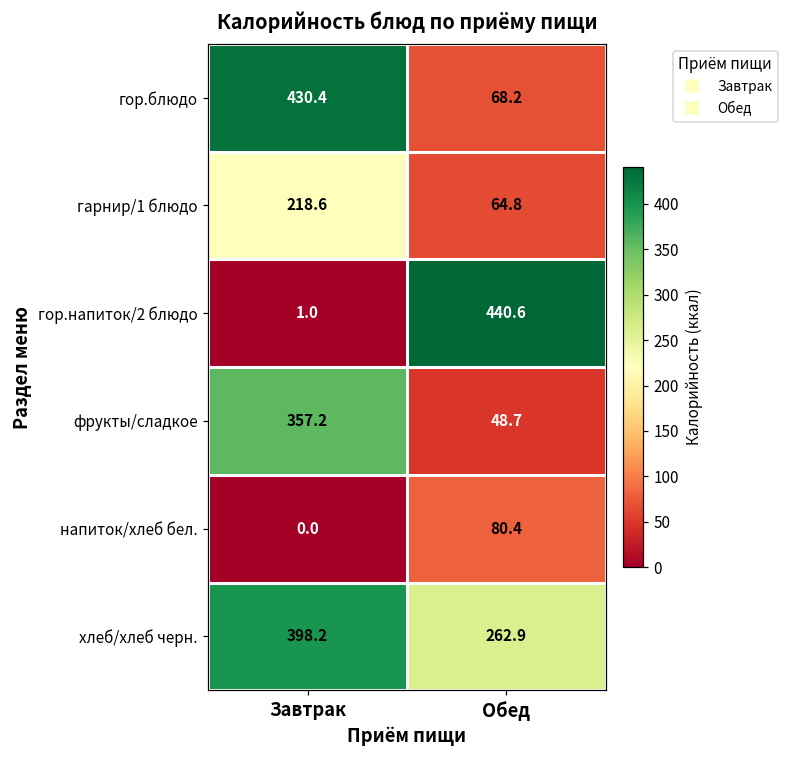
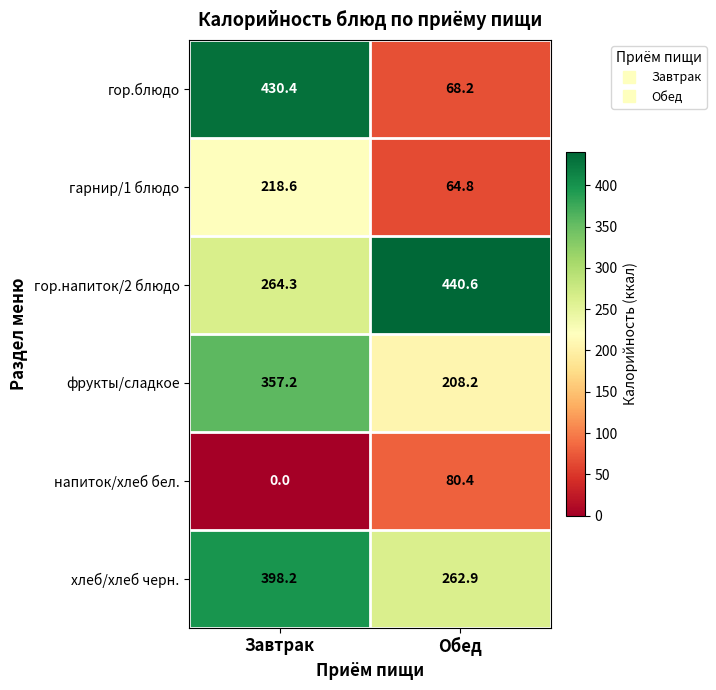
гор.напиток/2 блюдо, Завтрак: 1.0 -> 264.3
фрукты/сладкое, Обед: 48.7 -> 208.2
